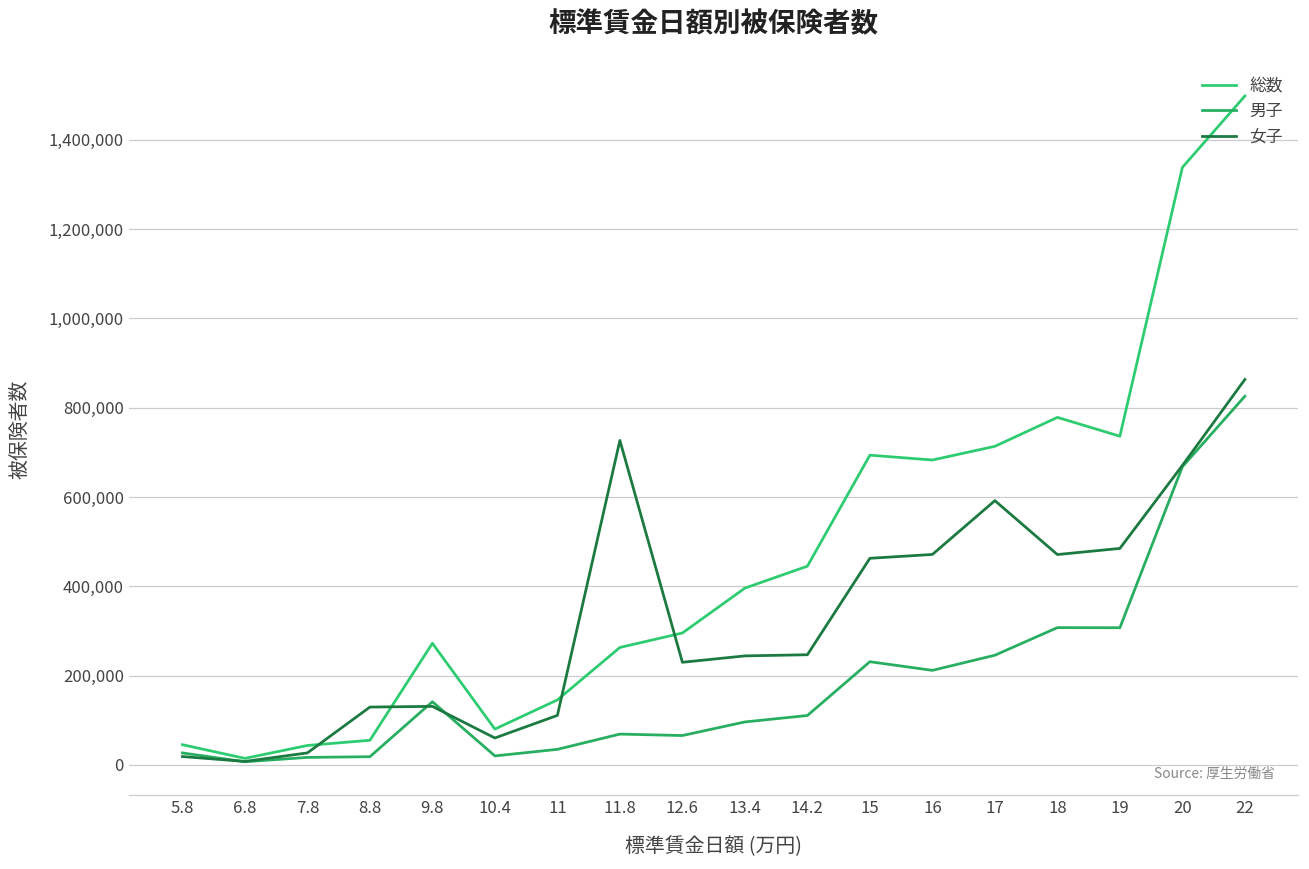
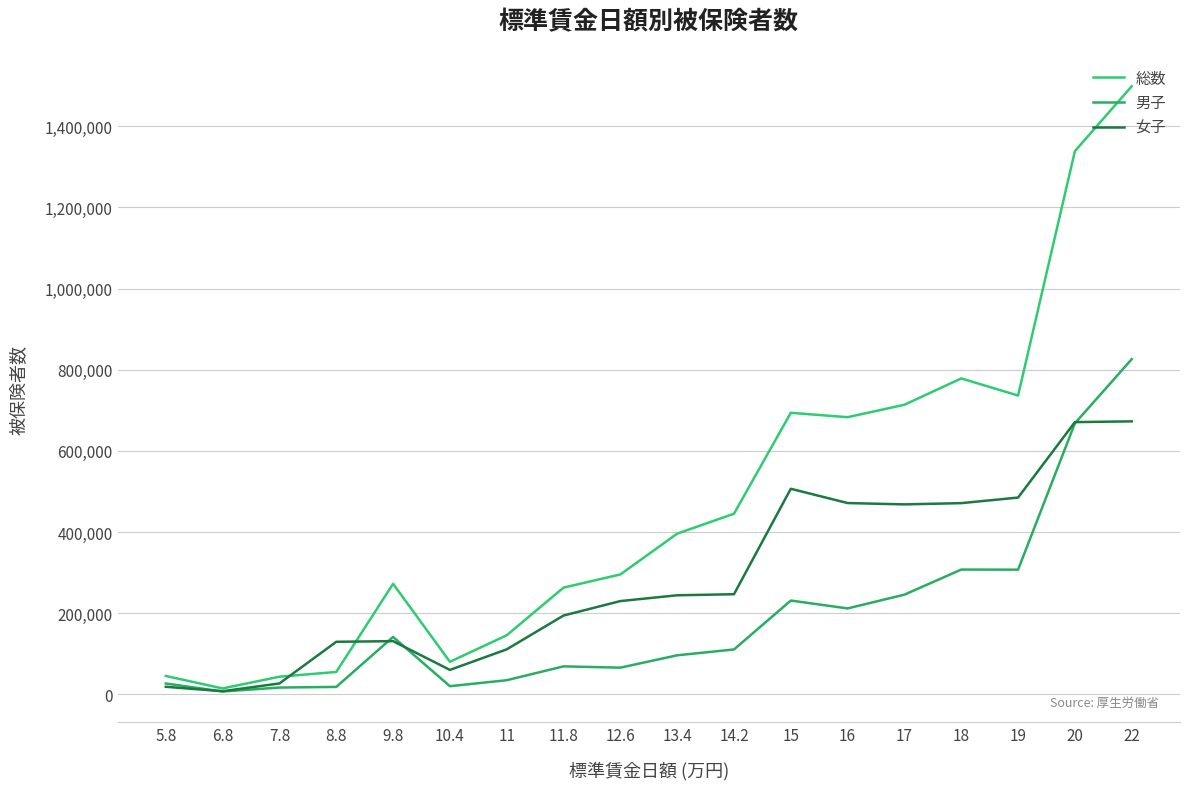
女子, 11.8: 730,000 -> 190,000
女子, 15: 460,000 -> 510,000
女子, 17: 590,000 -> 470,000
女子, 22: 860,000 -> 670,000
